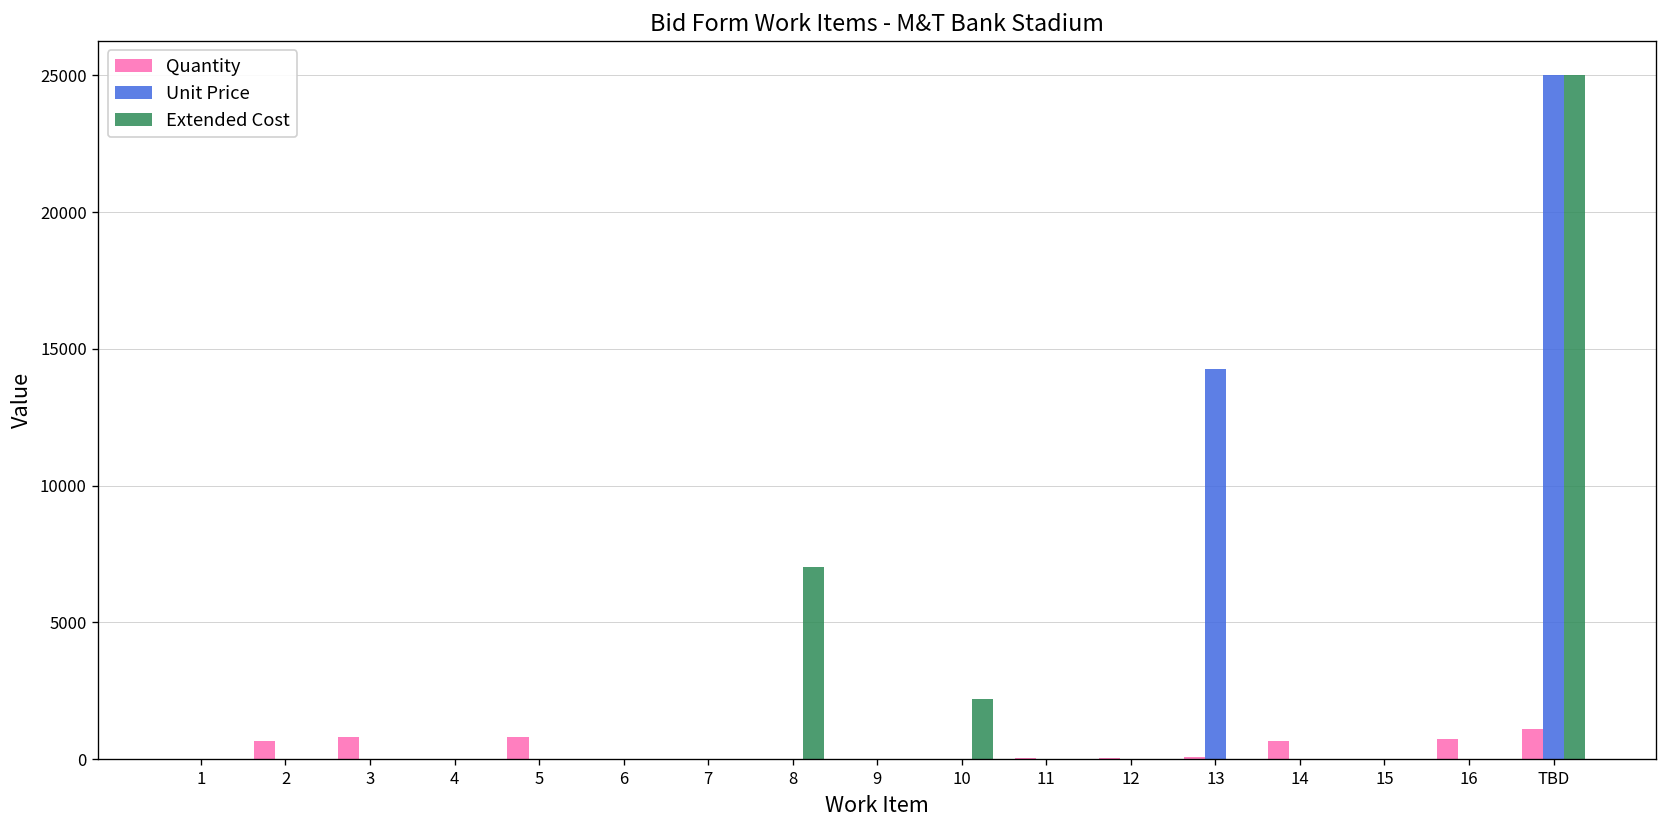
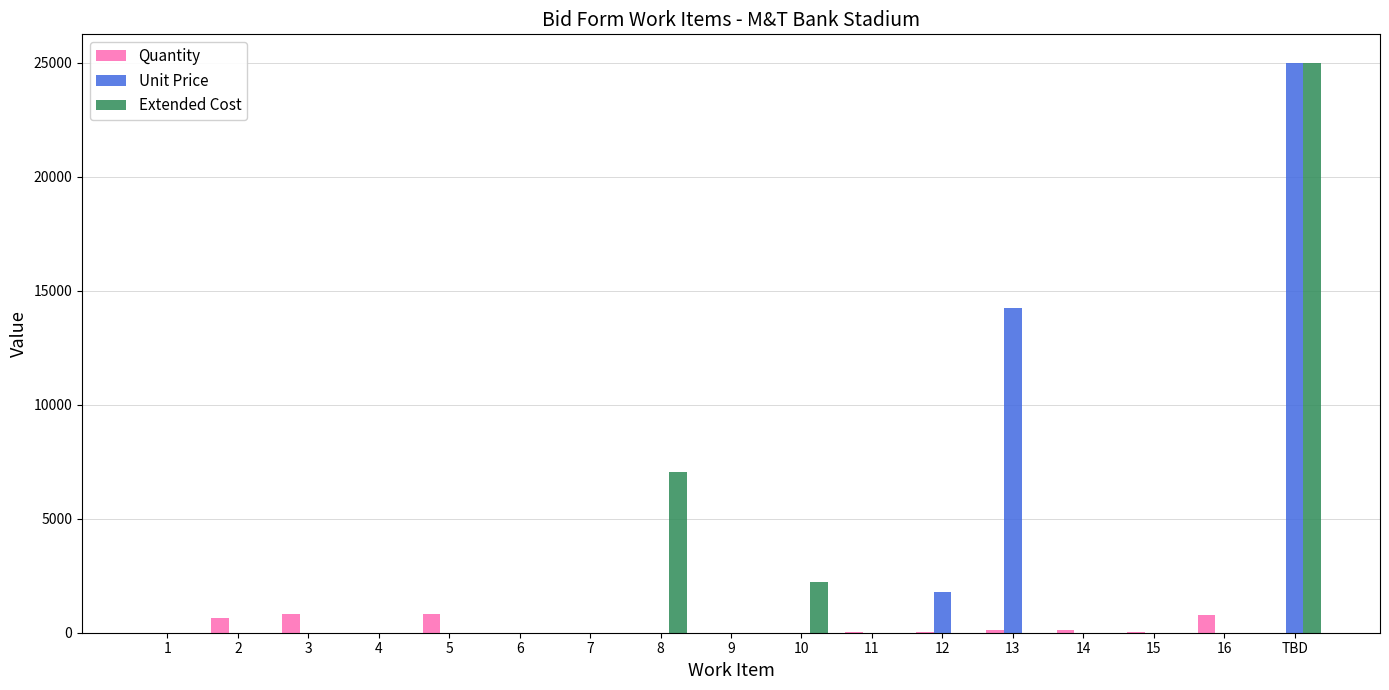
Unit Price, 12: 0 -> 1800
Quantity, 14: 700 -> 100
Quantity, TBD: 1100 -> 0
